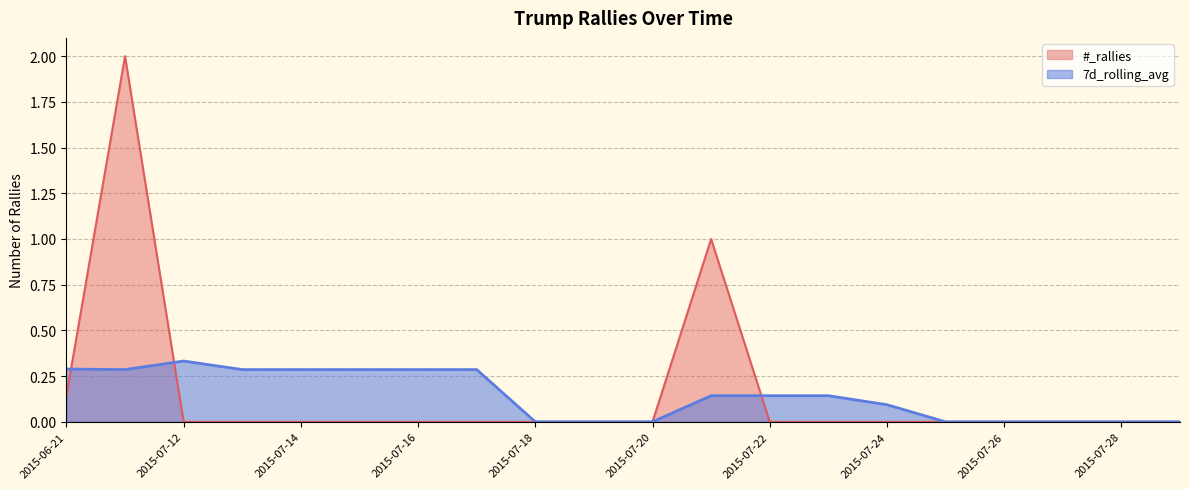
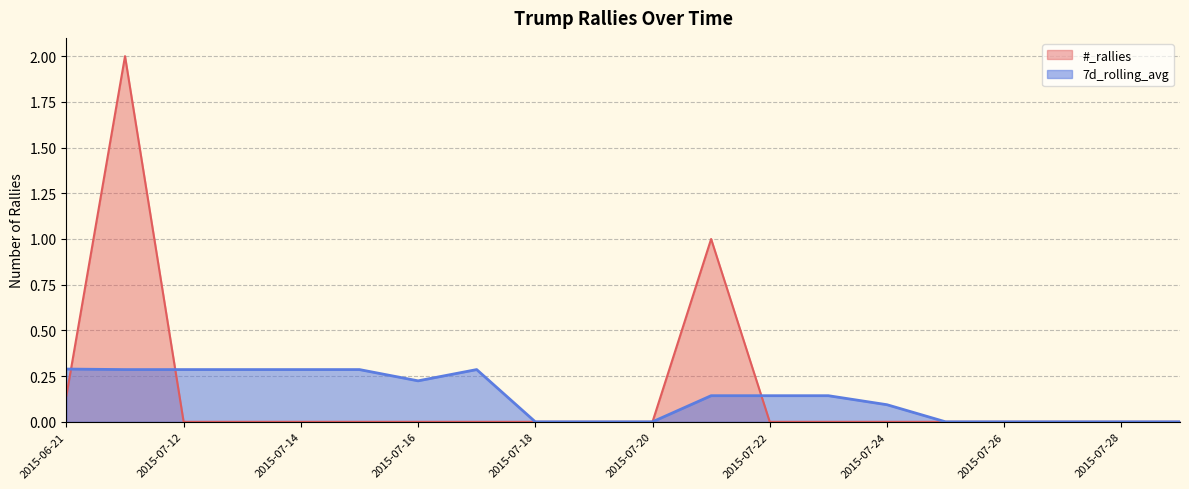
7d_rolling_avg, 2015-07-12: 0.33 -> 0.29
7d_rolling_avg, 2015-07-16: 0.29 -> 0.22
